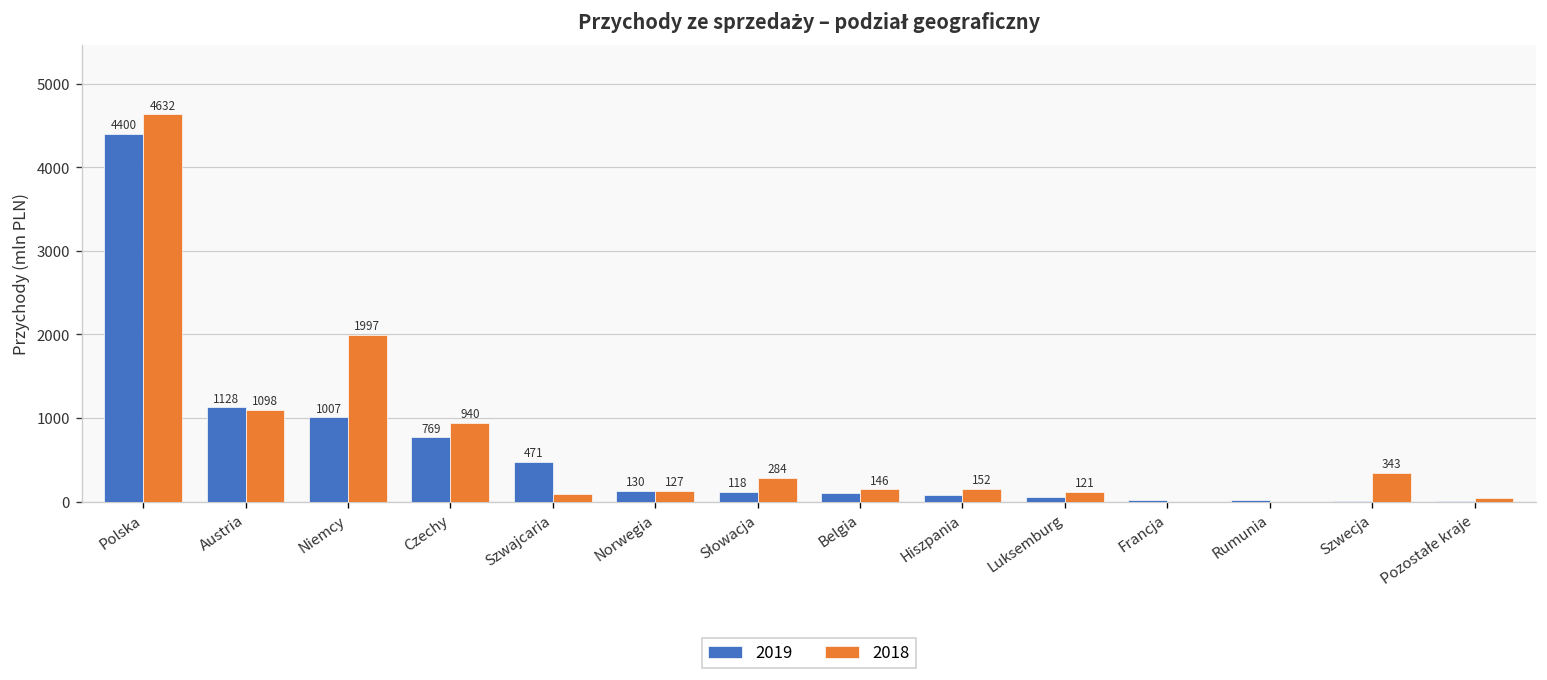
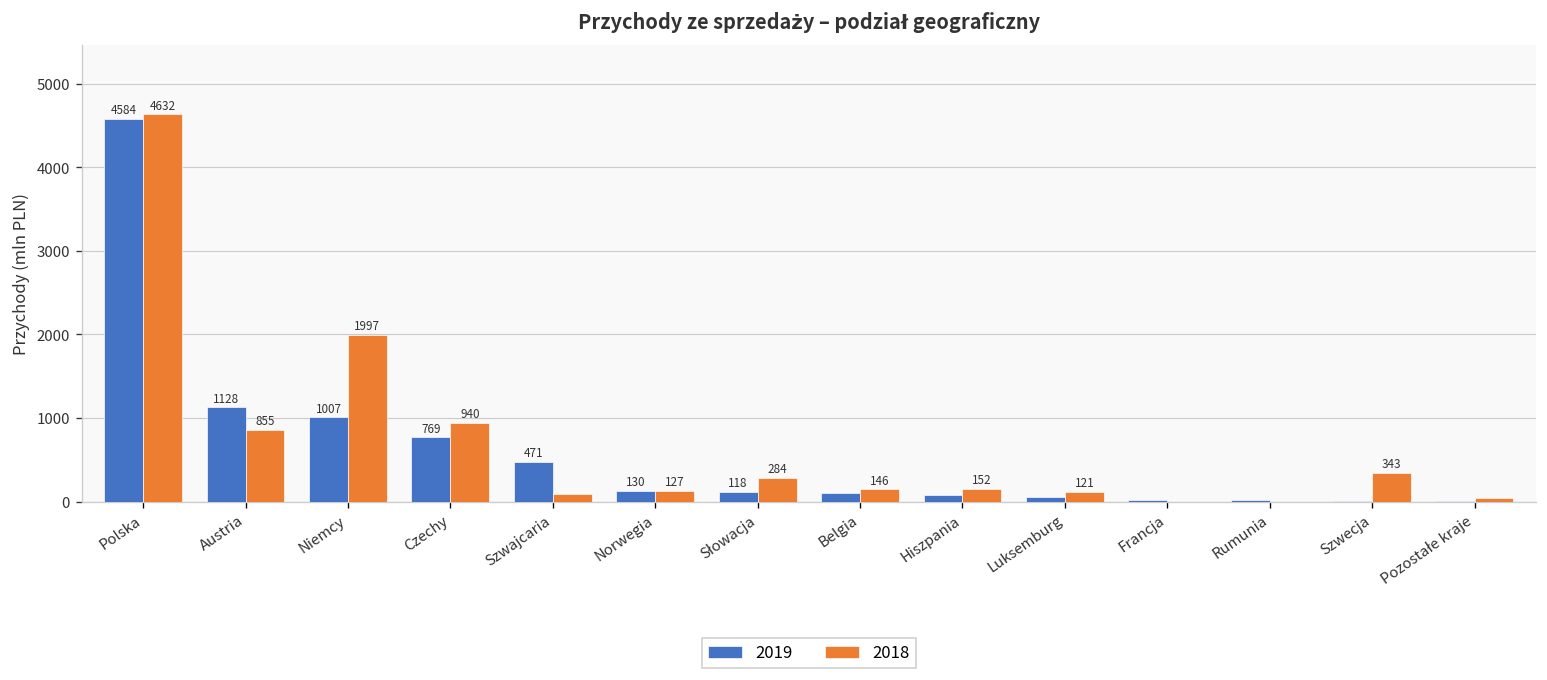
2019, Polska: 4400 -> 4584
2018, Austria: 1098 -> 855
